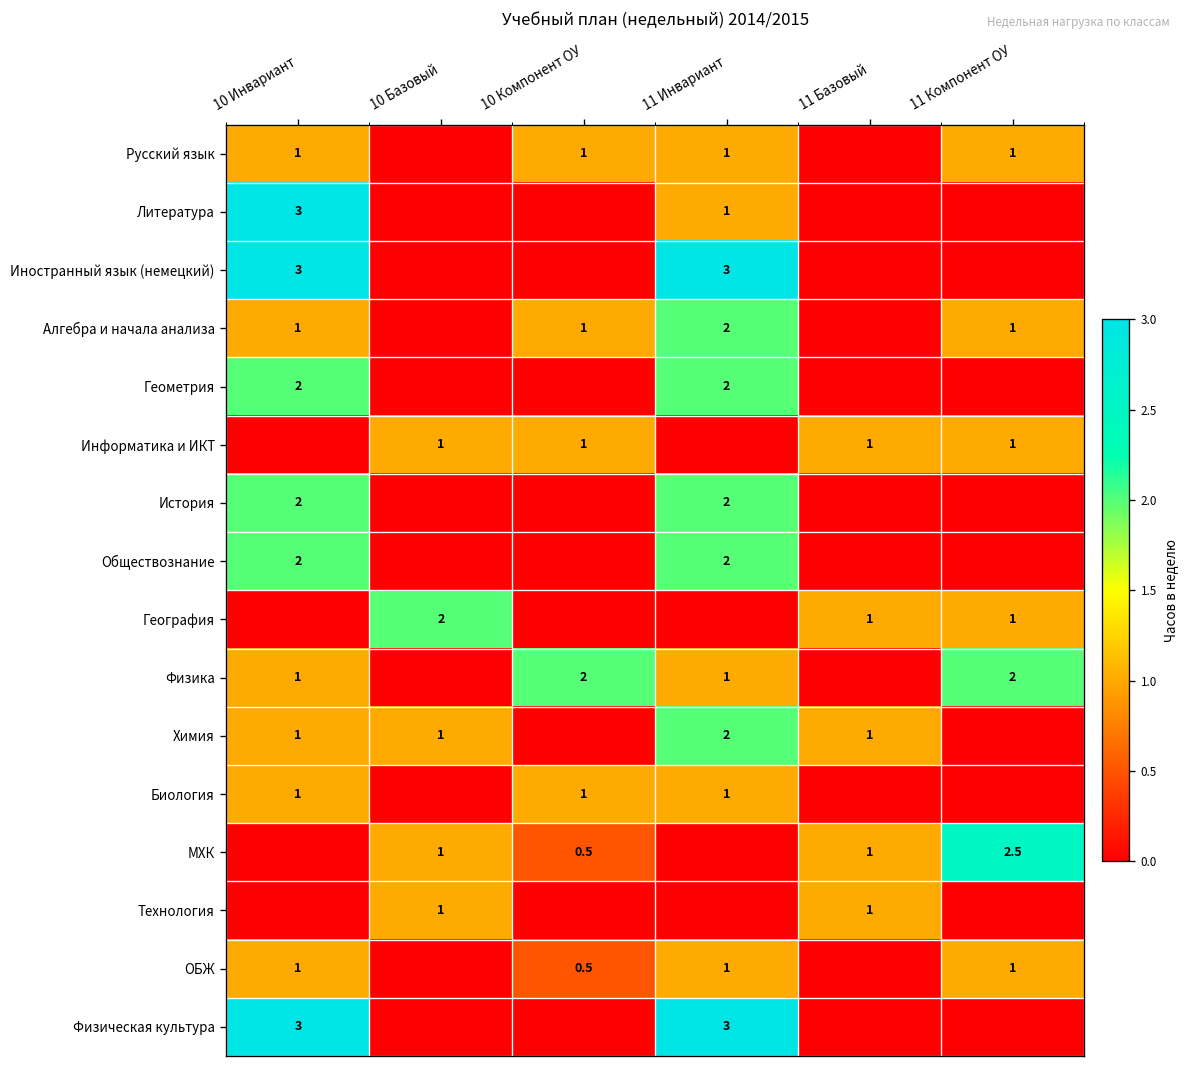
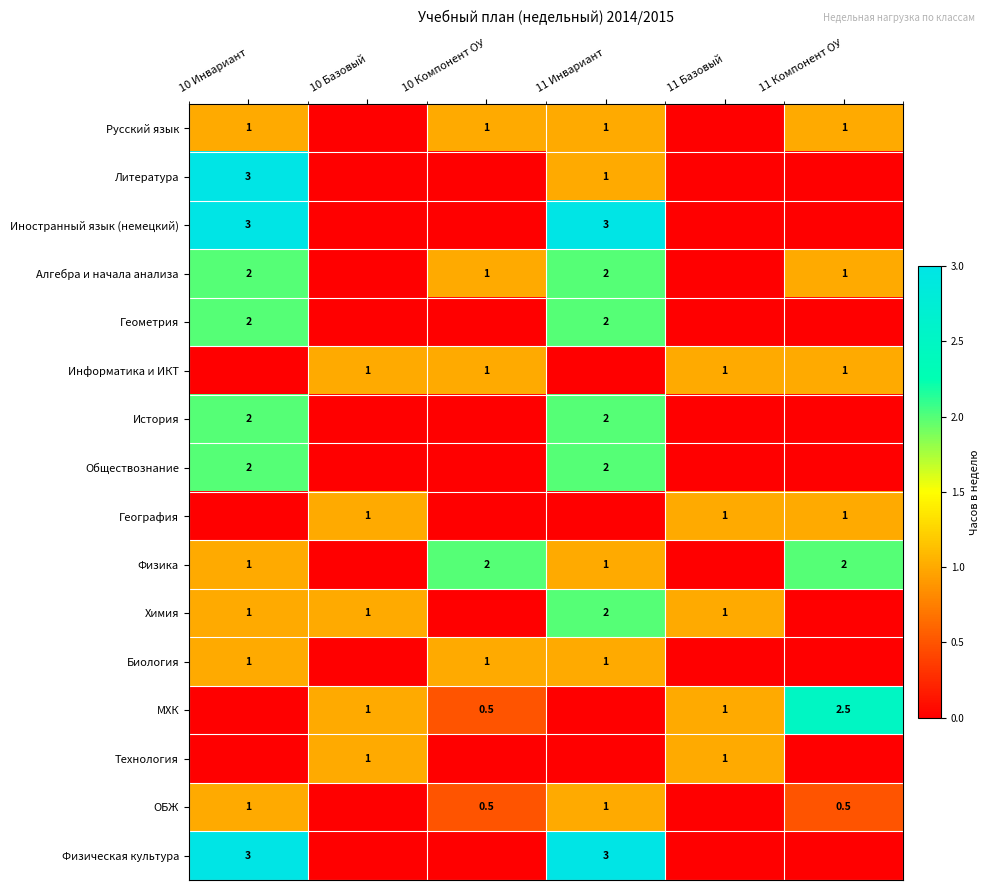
Алгебра и начала анализа, 10 Инвариант: 1 -> 2
География, 10 Базовый: 2 -> 1
ОБЖ, 11 Компонент ОУ: 1 -> 0.5
